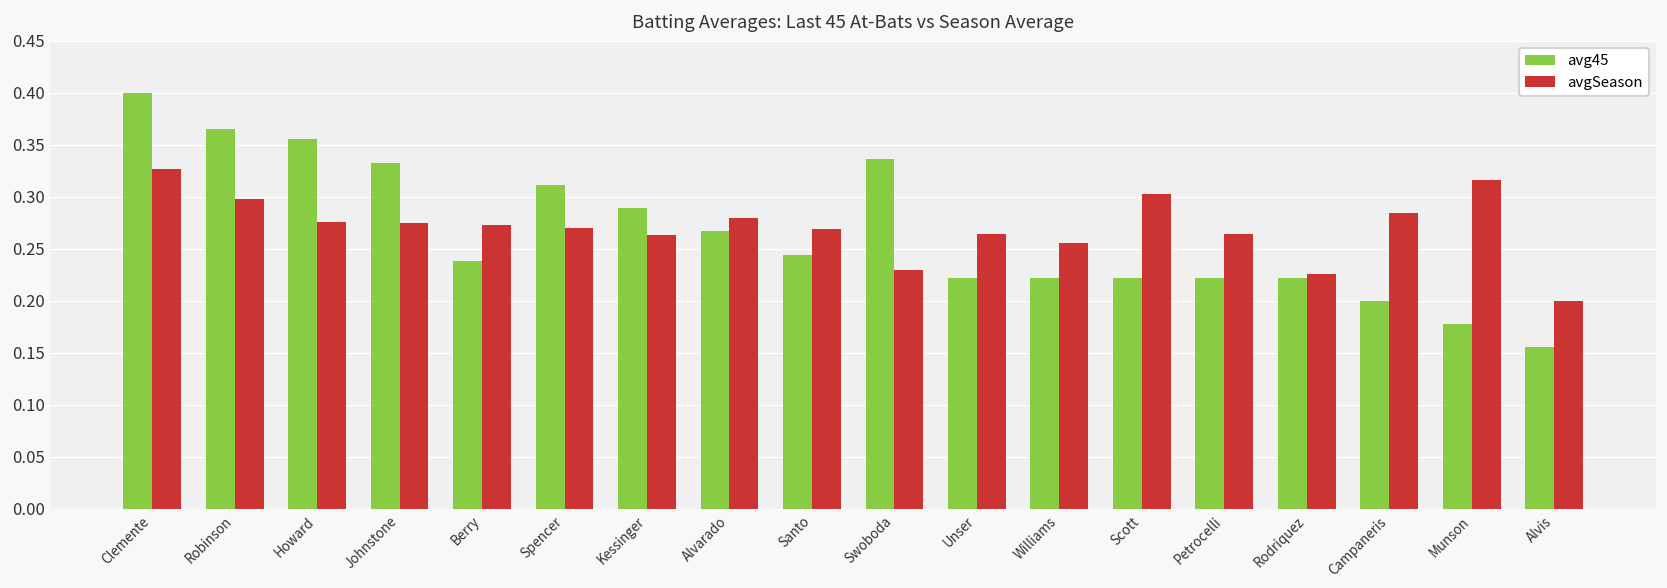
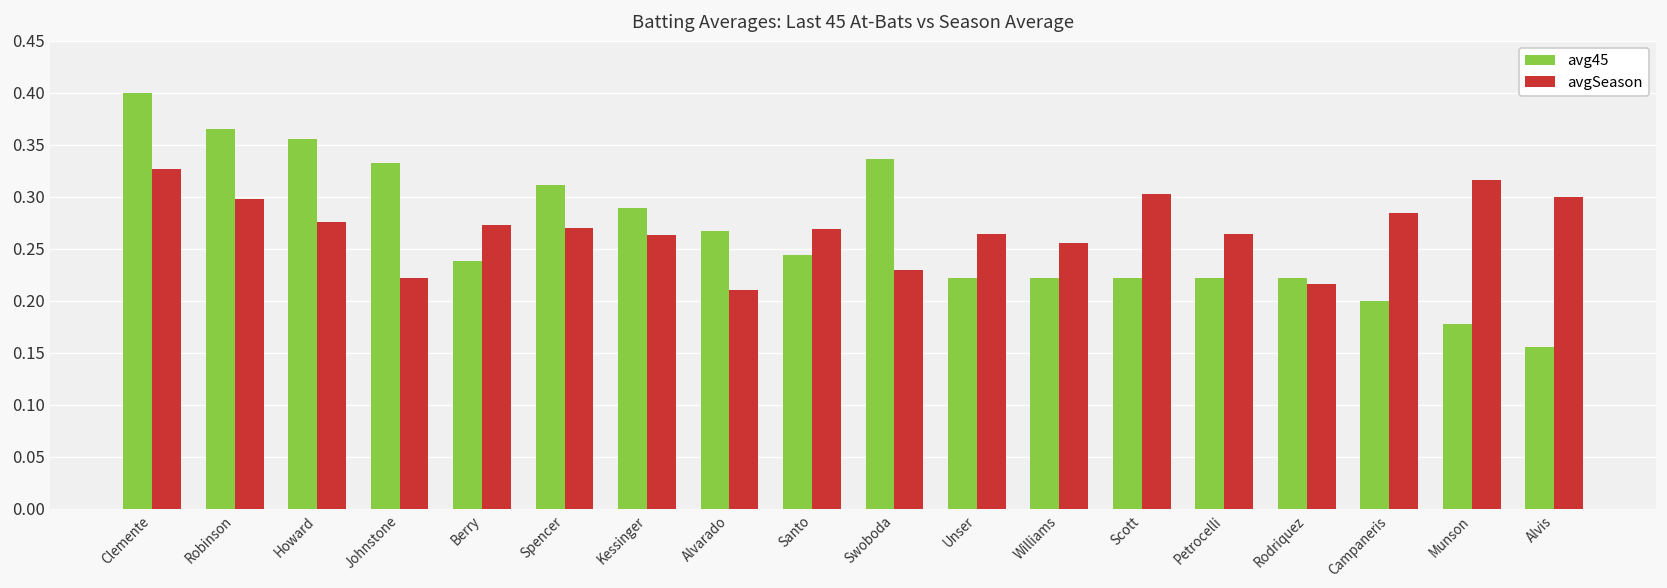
avgSeason, Johnstone: 0.28 -> 0.22
avgSeason, Alvarado: 0.28 -> 0.21
avgSeason, Rodriquez: 0.23 -> 0.22
avgSeason, Alvis: 0.2 -> 0.3
